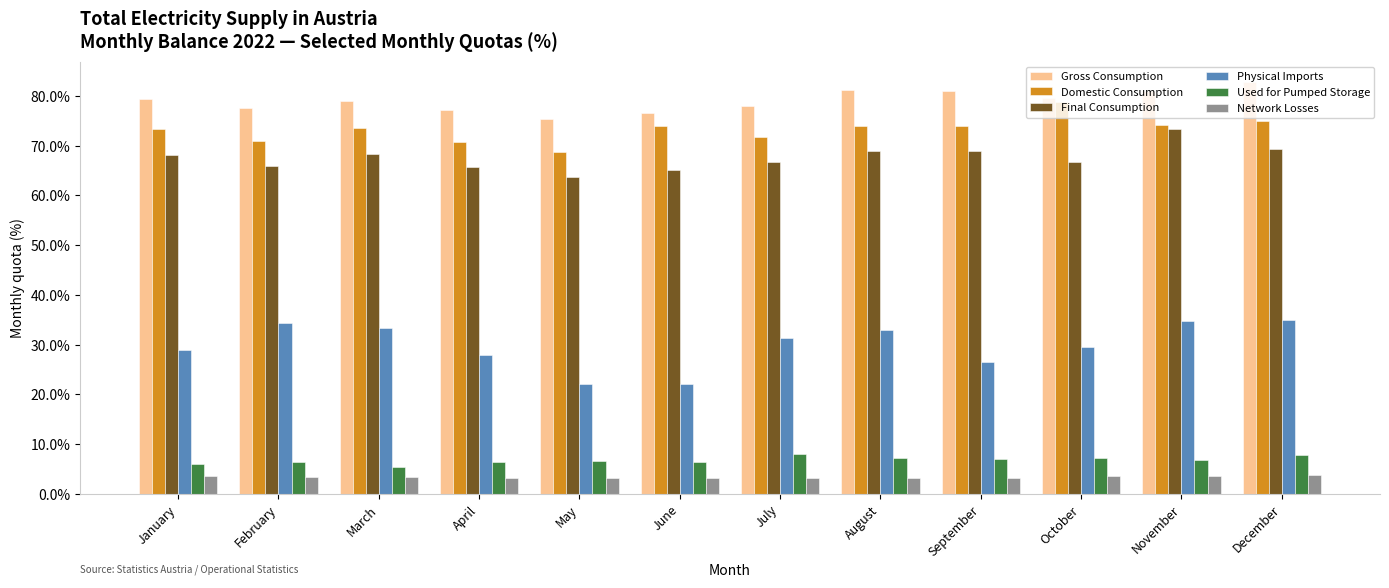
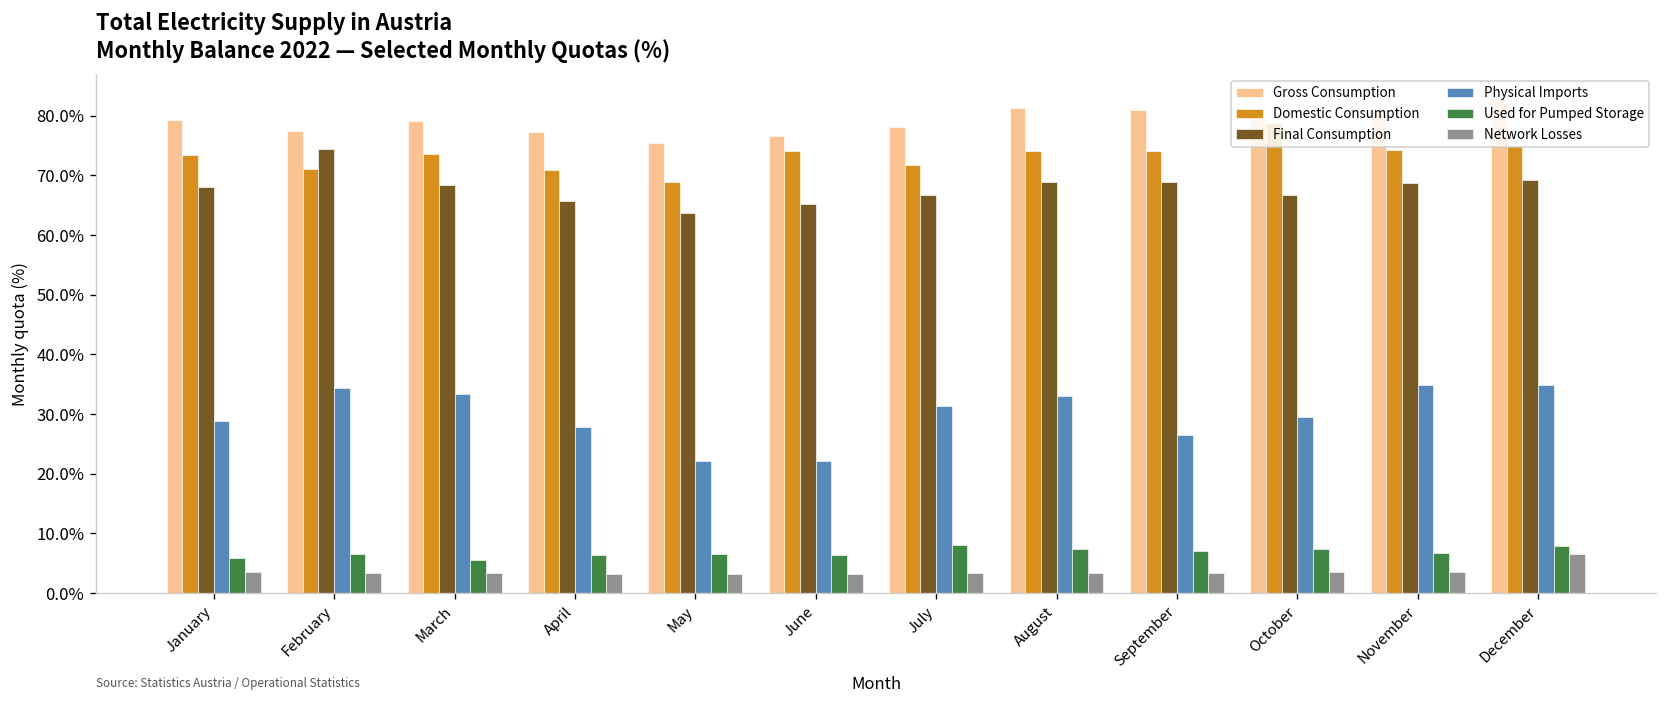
Final Consumption, February: 66% -> 74%
Final Consumption, November: 73% -> 69%
Network Losses, December: 4% -> 6%
